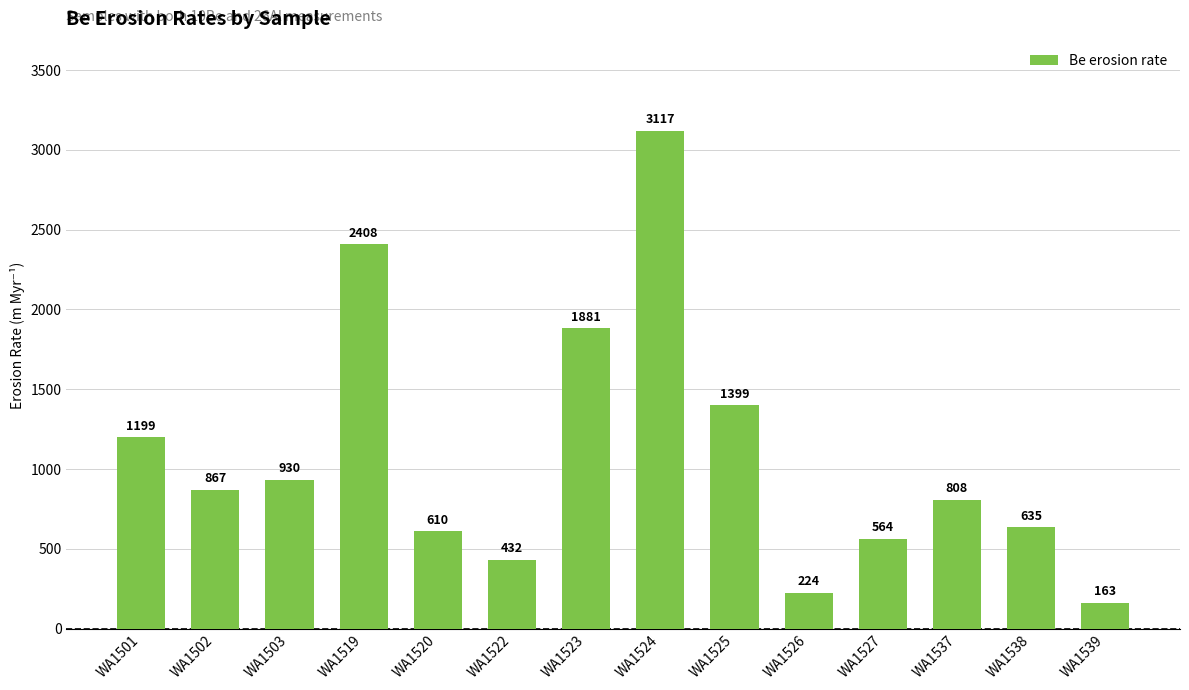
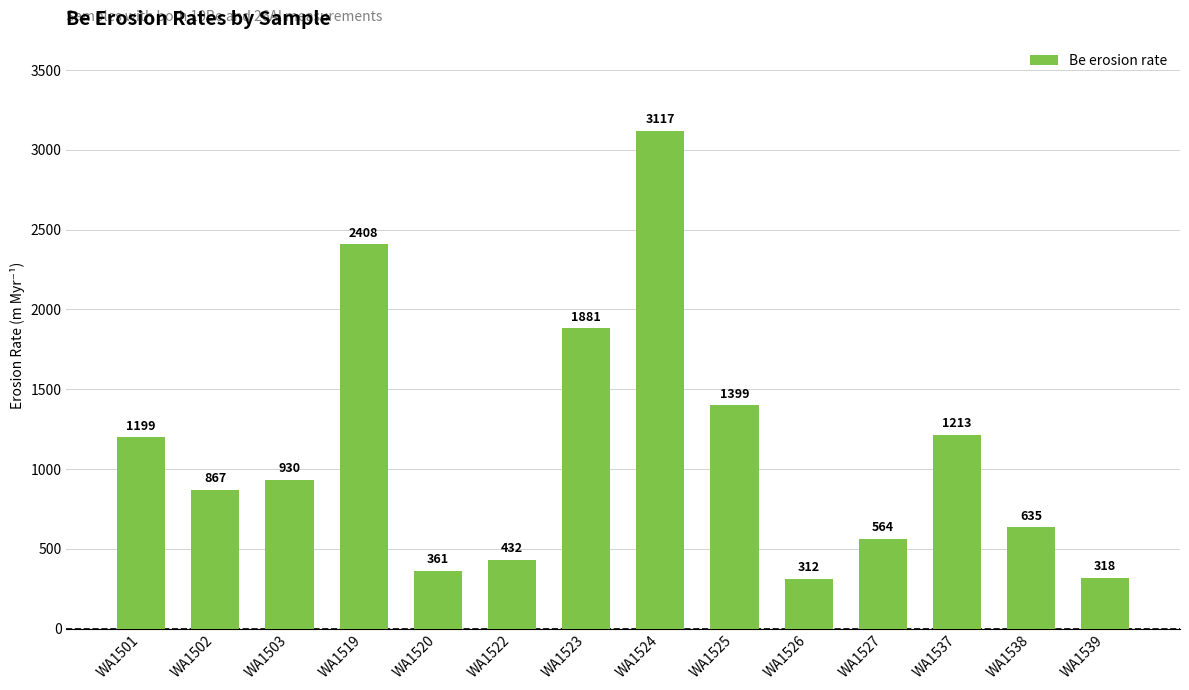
WA1520: 610 -> 361
WA1526: 224 -> 312
WA1537: 808 -> 1213
WA1539: 163 -> 318
